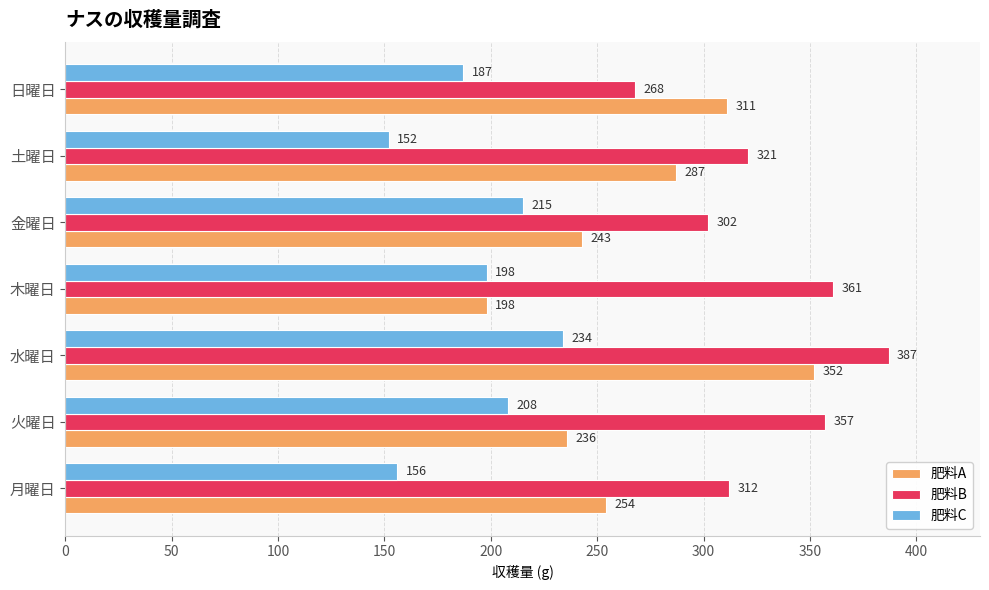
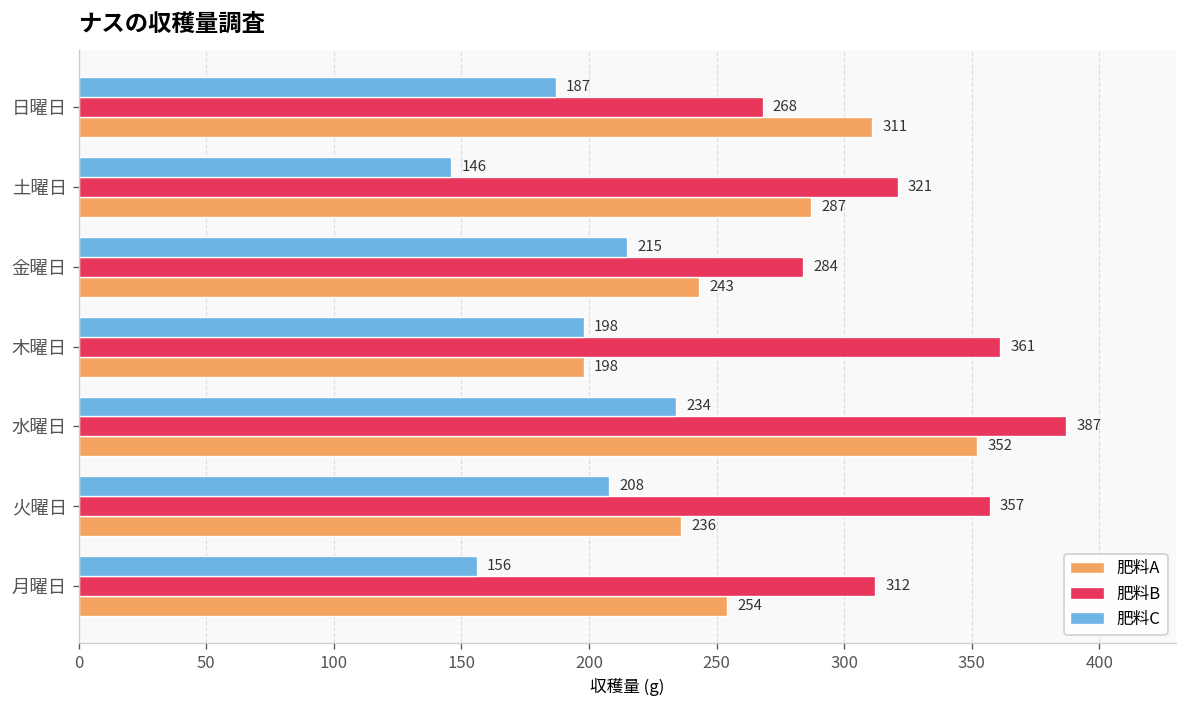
肥料C, 土曜日: 152 -> 146
肥料B, 金曜日: 302 -> 284
